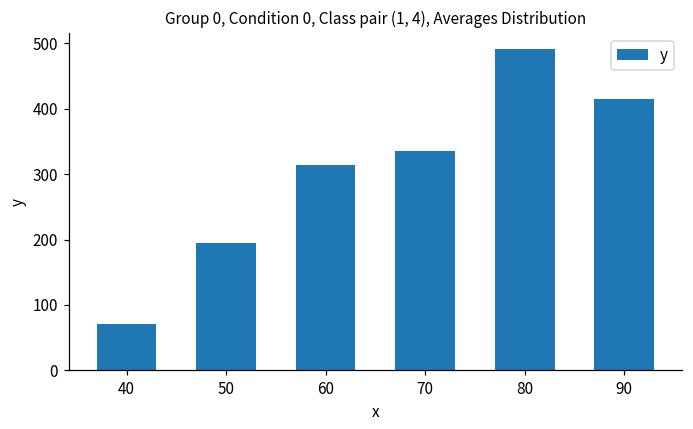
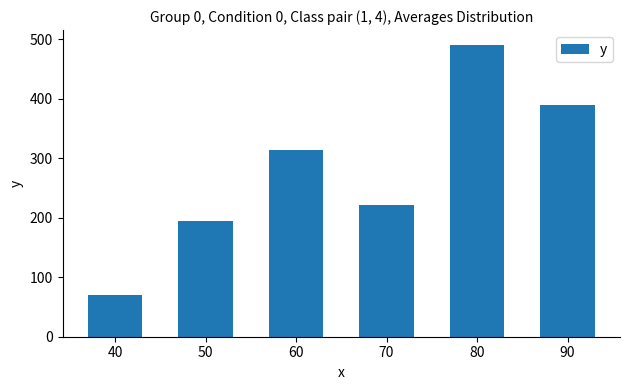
70: 340 -> 220
90: 420 -> 390
